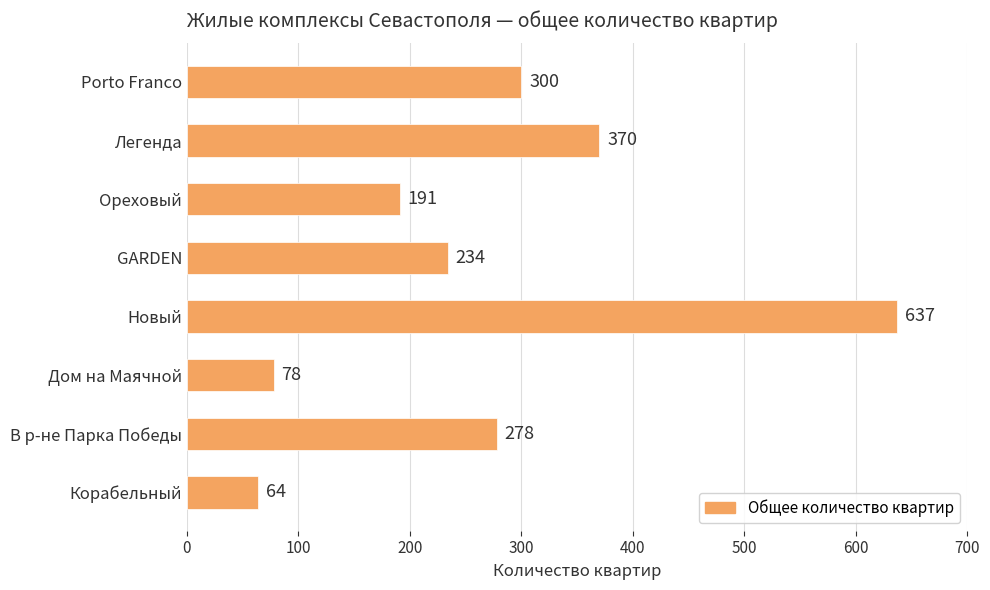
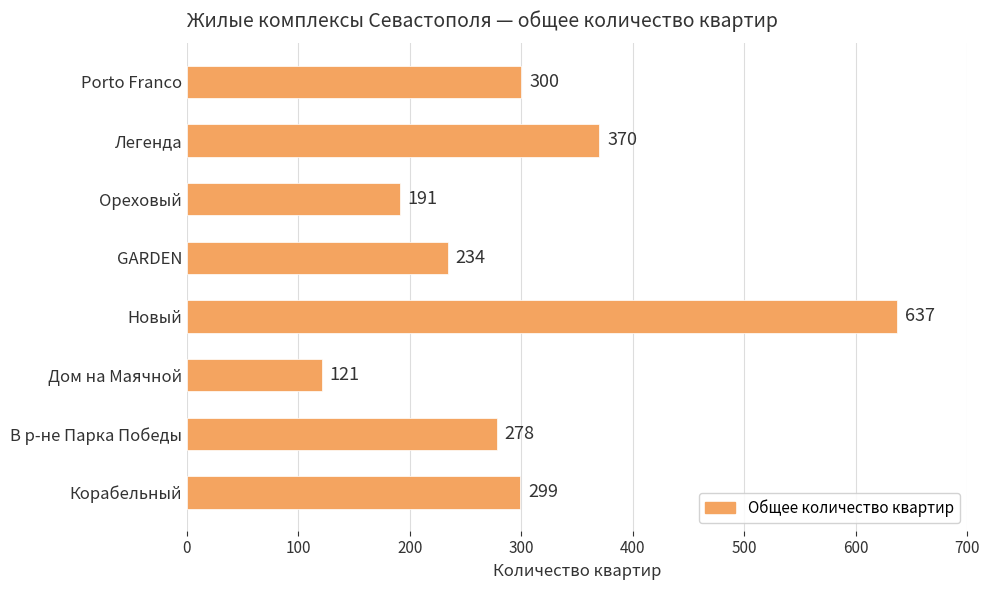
Дом на Маячной: 78 -> 121
Корабельный: 64 -> 299
